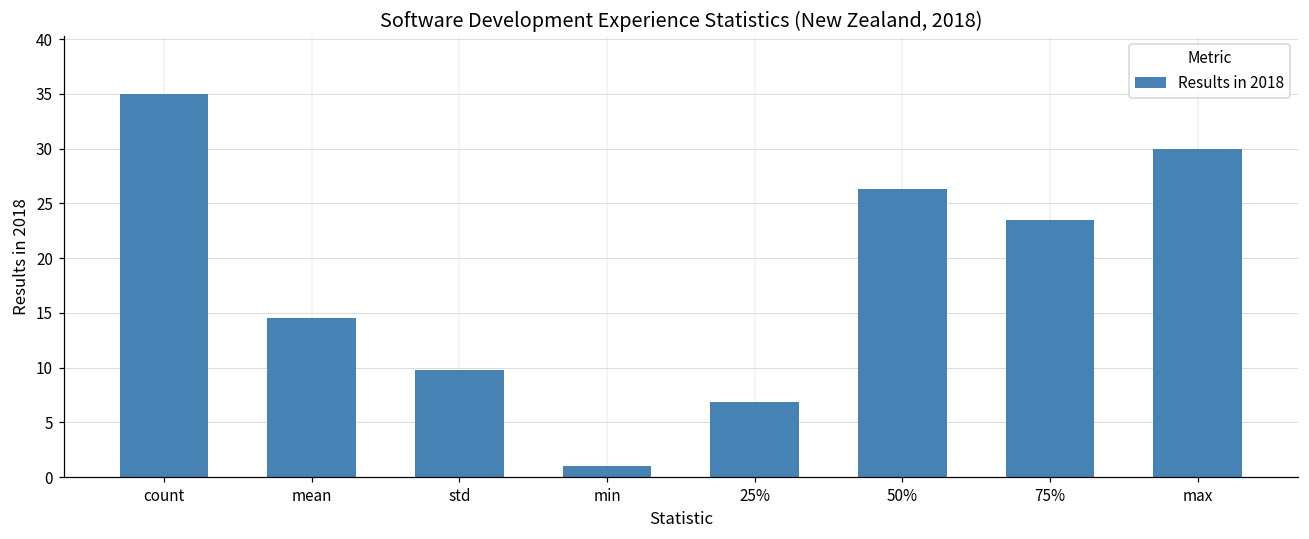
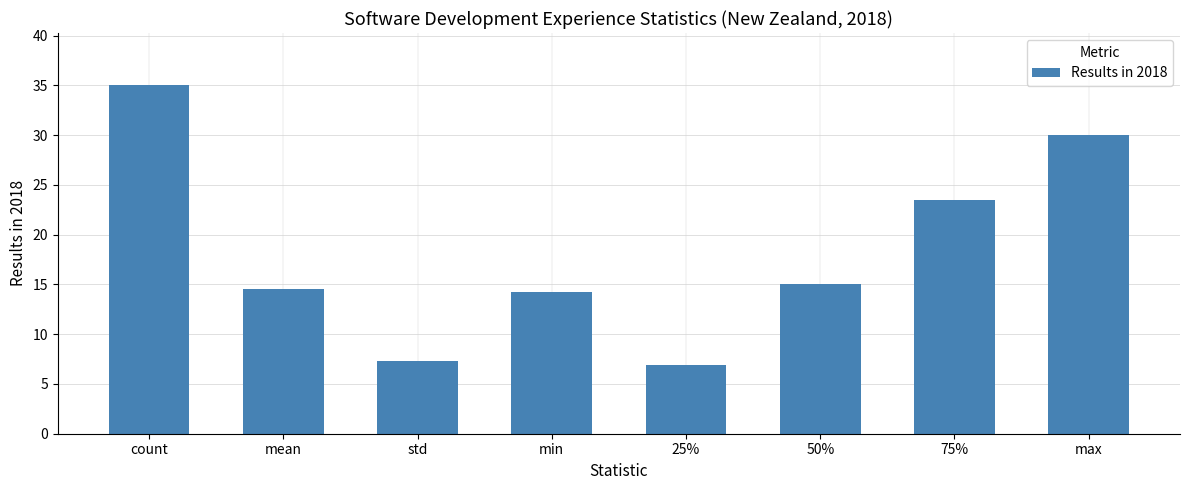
std: 10 -> 7
min: 1 -> 14
50%: 26 -> 15
